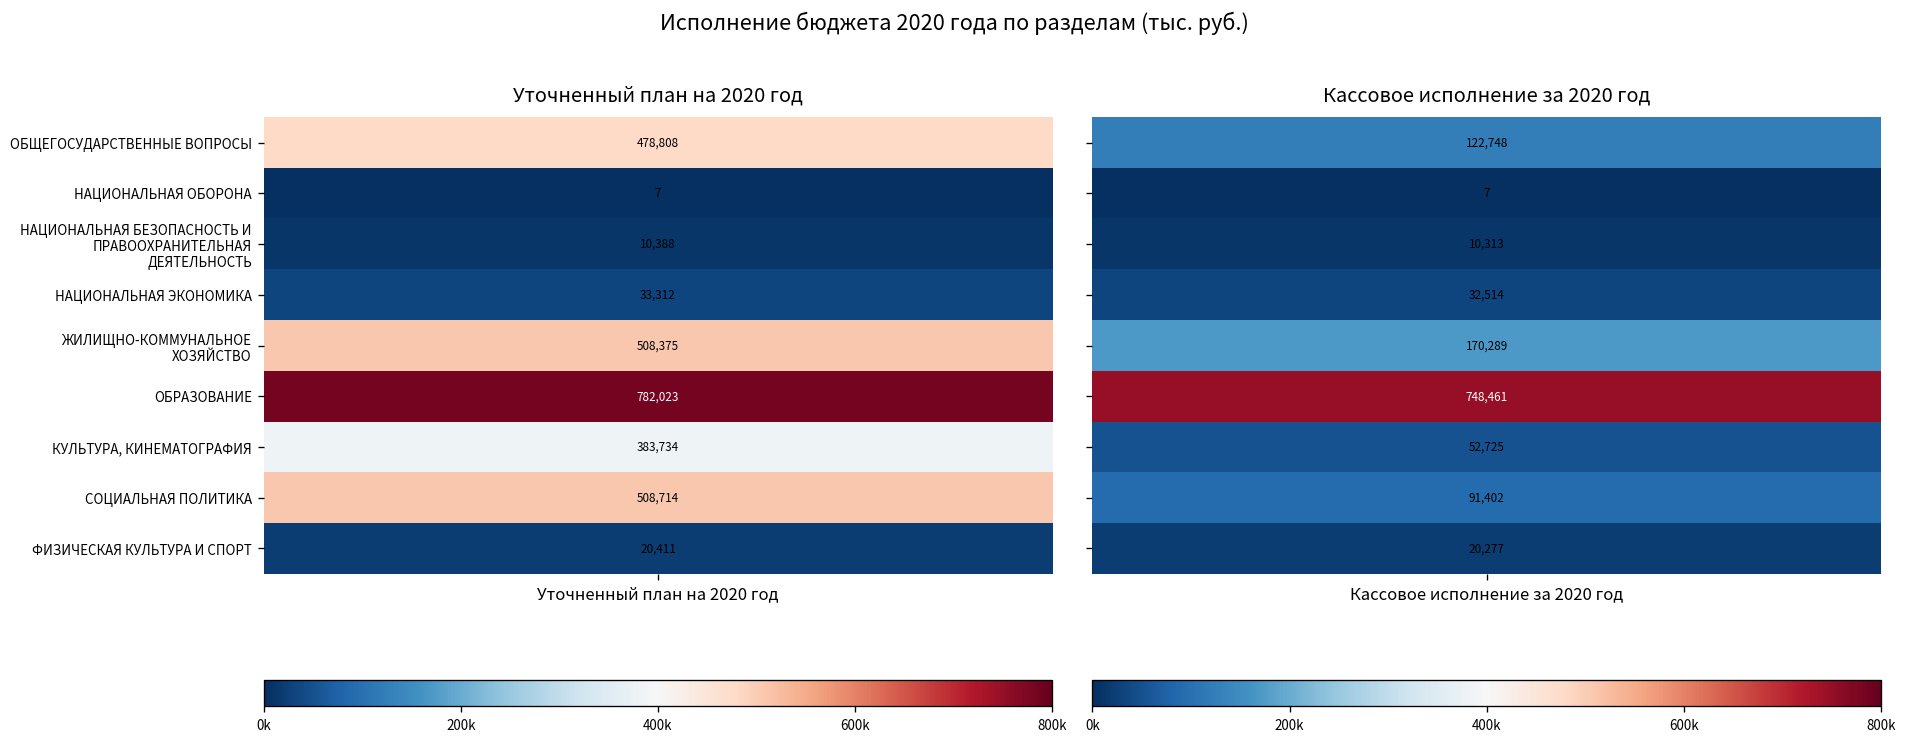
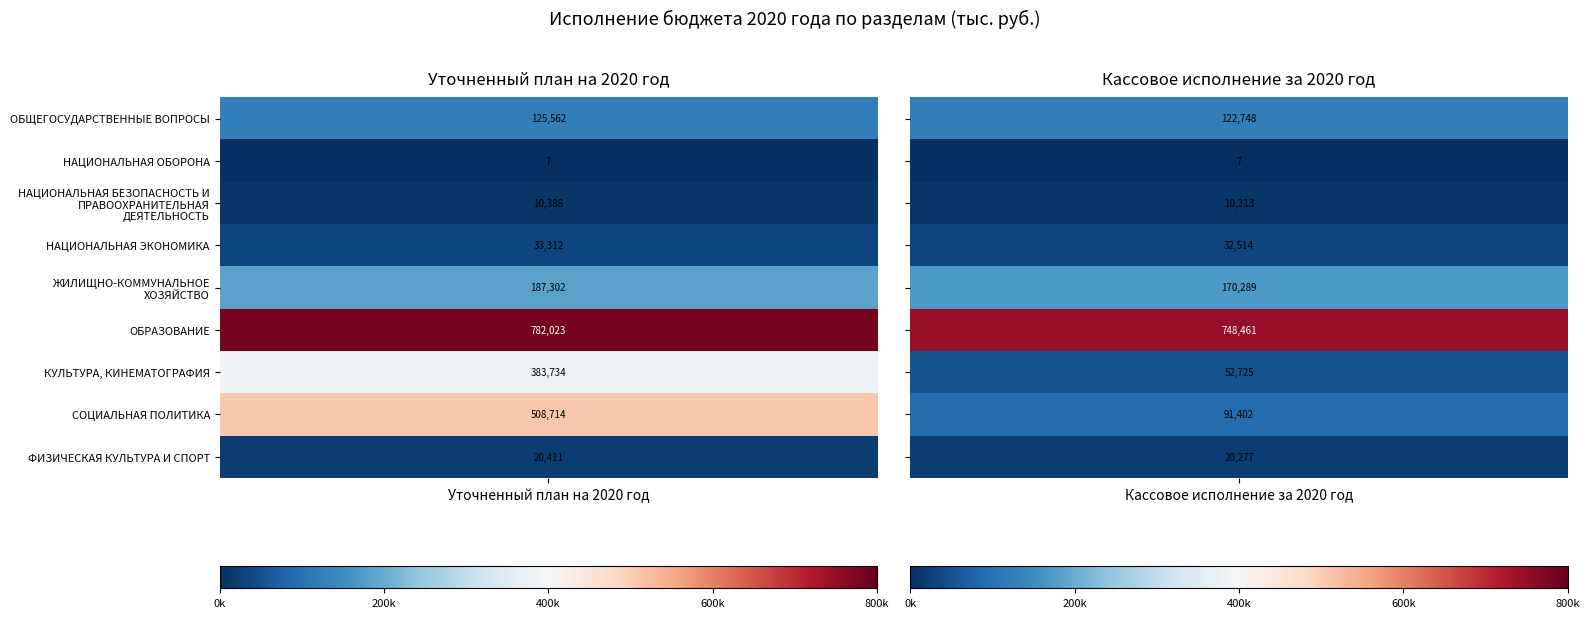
Уточненный план на 2020 год, ОБЩЕГОСУДАРСТВЕННЫЕ ВОПРОСЫ, Уточненный план на 2020 год: 478,808 -> 125,562
Уточненный план на 2020 год, ЖИЛИЩНО-КОММУНАЛЬНОЕ ХОЗЯЙСТВО, Уточненный план на 2020 год: 508,375 -> 187,302
